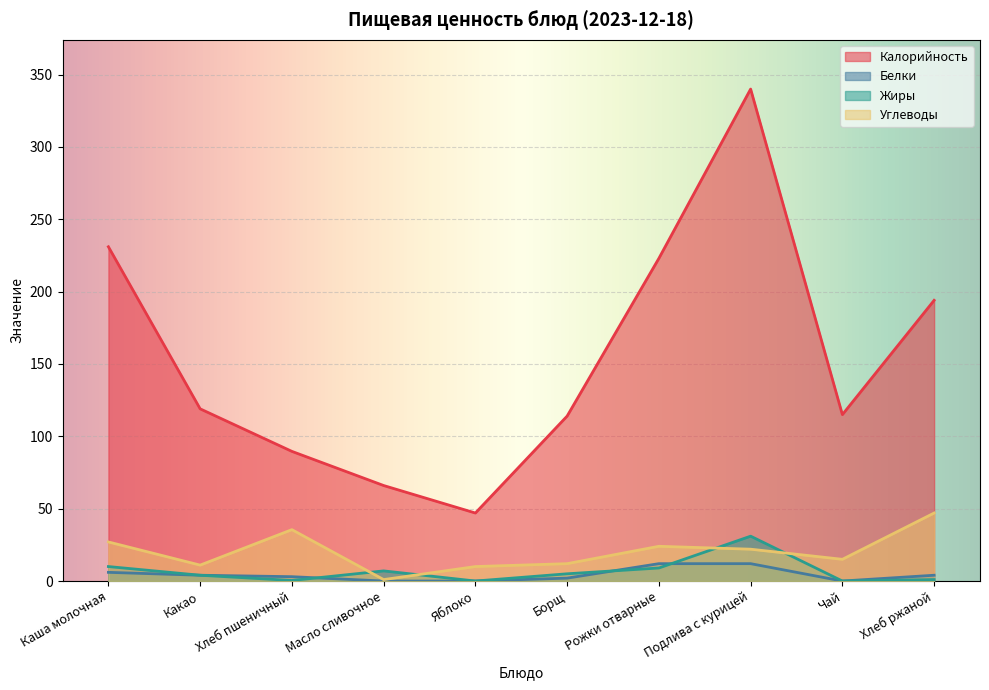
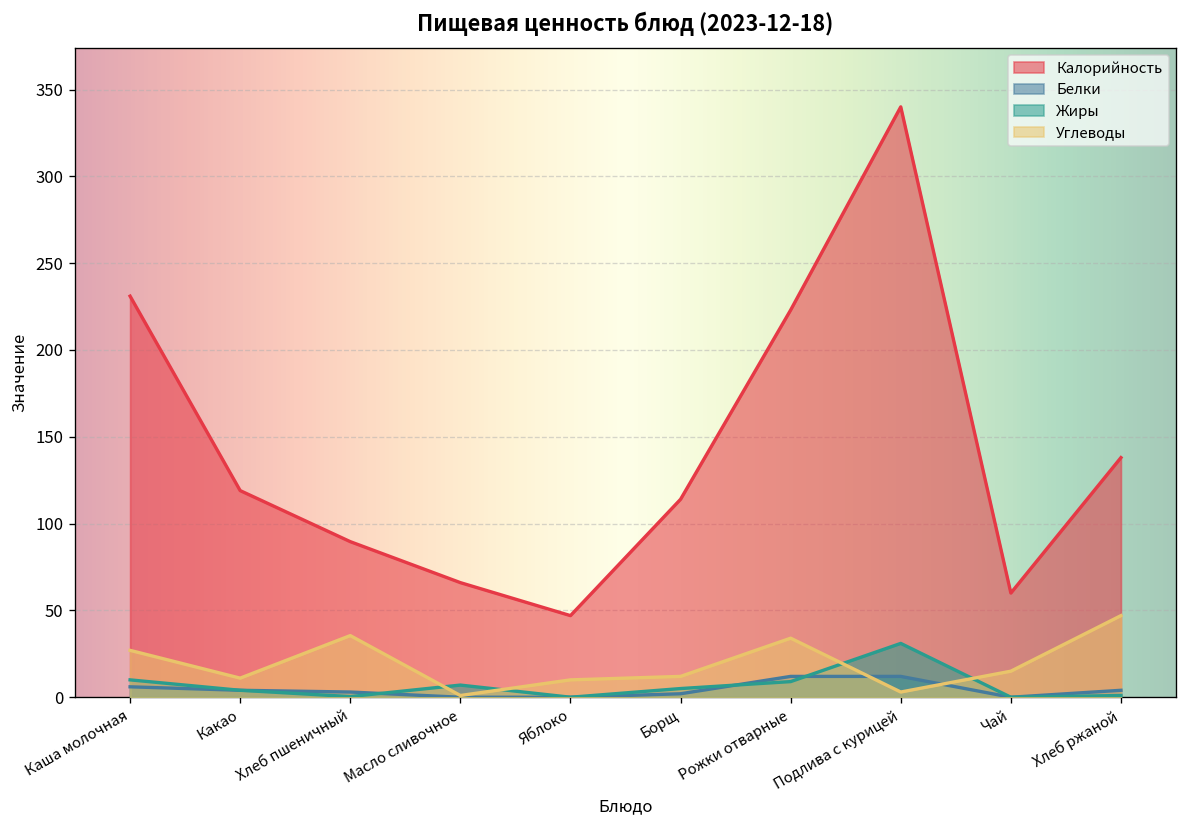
Углеводы, Рожки отварные: 24 -> 34
Углеводы, Подлива с курицей: 22 -> 3
Калорийность, Чай: 115 -> 60
Калорийность, Хлеб ржаной: 194 -> 138
